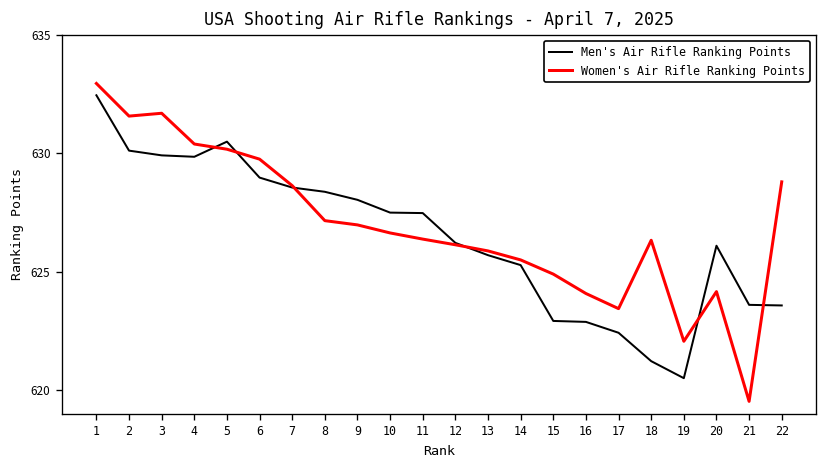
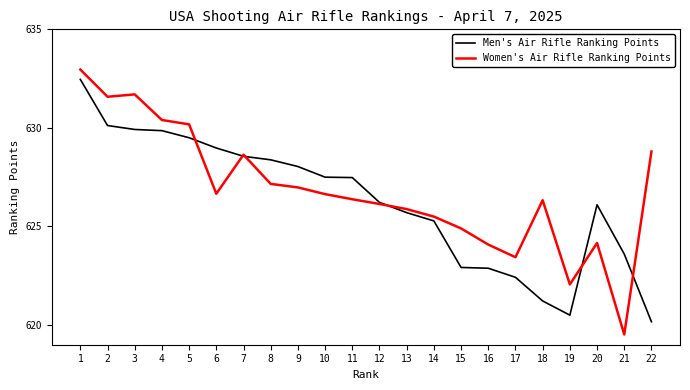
Men's Air Rifle Ranking Points, 5: 630.5 -> 629.5
Women's Air Rifle Ranking Points, 6: 629.8 -> 626.7
Men's Air Rifle Ranking Points, 22: 623.6 -> 620.2
